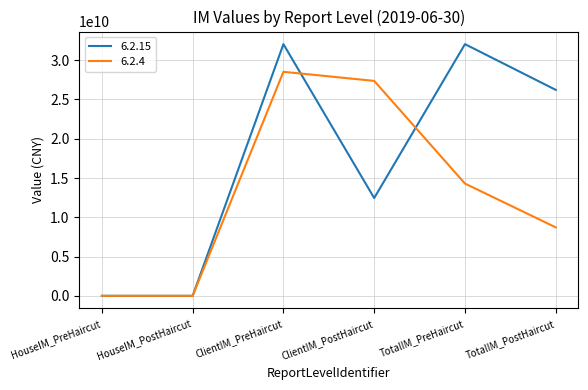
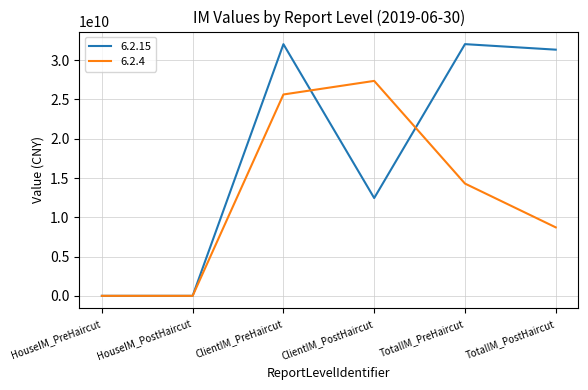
6.2.4, ClientIM_PreHaircut: 29000000000 -> 26000000000
6.2.15, TotalIM_PostHaircut: 26000000000 -> 31000000000
